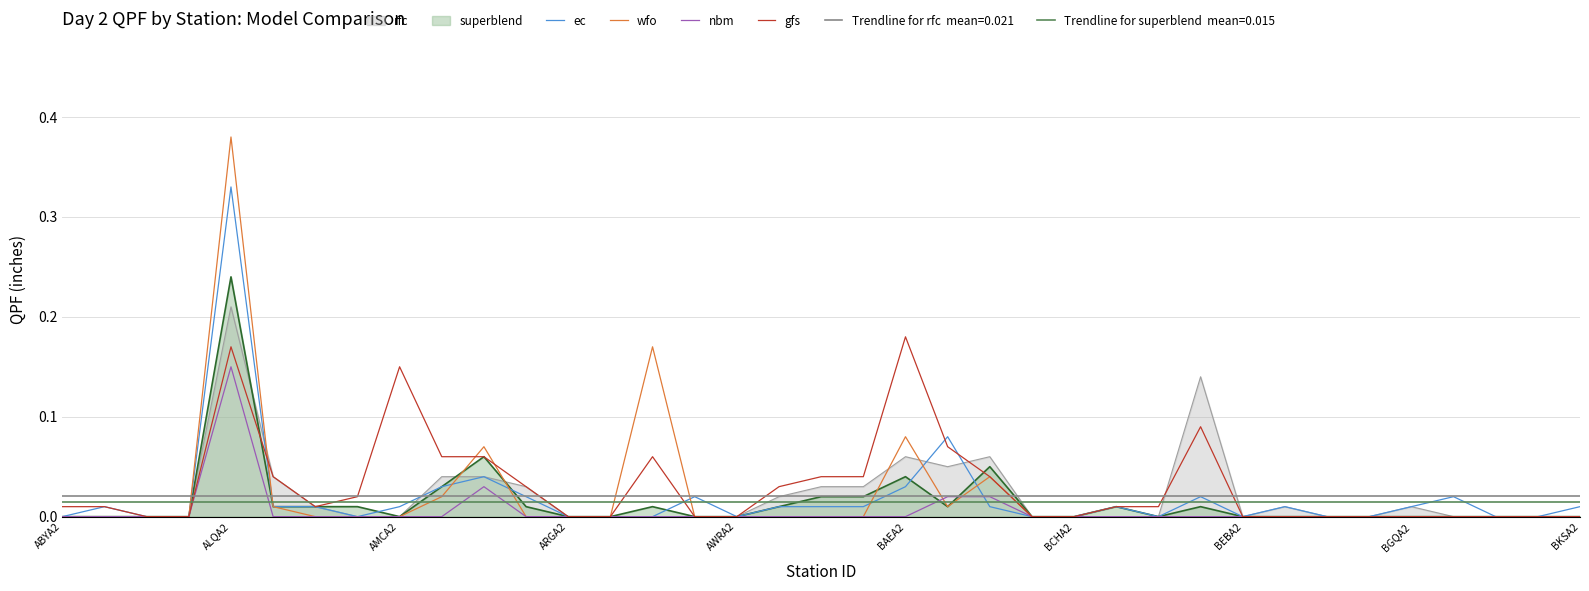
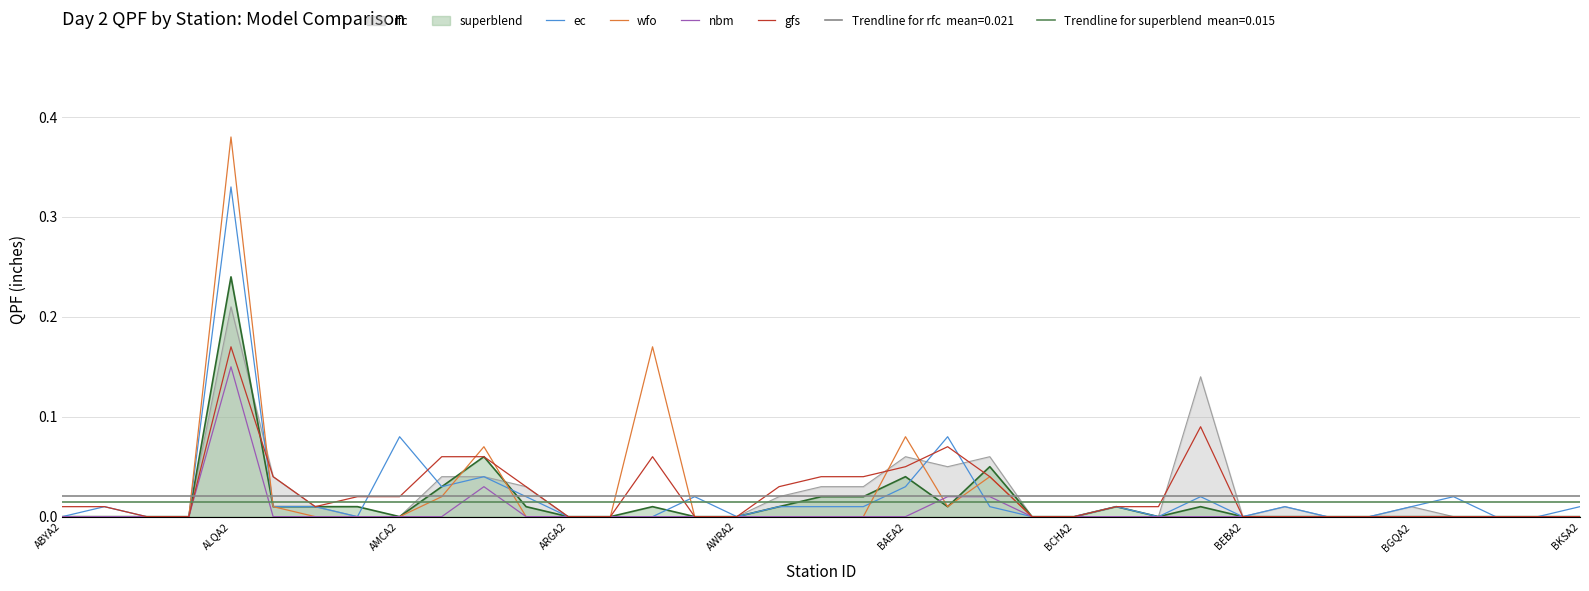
ec, AMCA2: 0.01 -> 0.08
gfs, AMCA2: 0.15 -> 0.02
gfs, BAEA2: 0.18 -> 0.05
